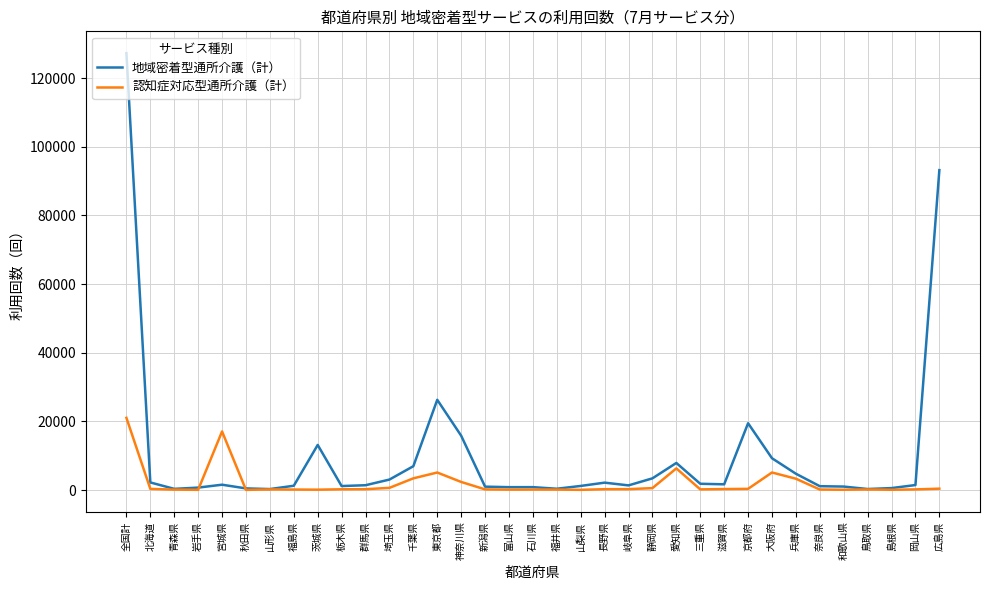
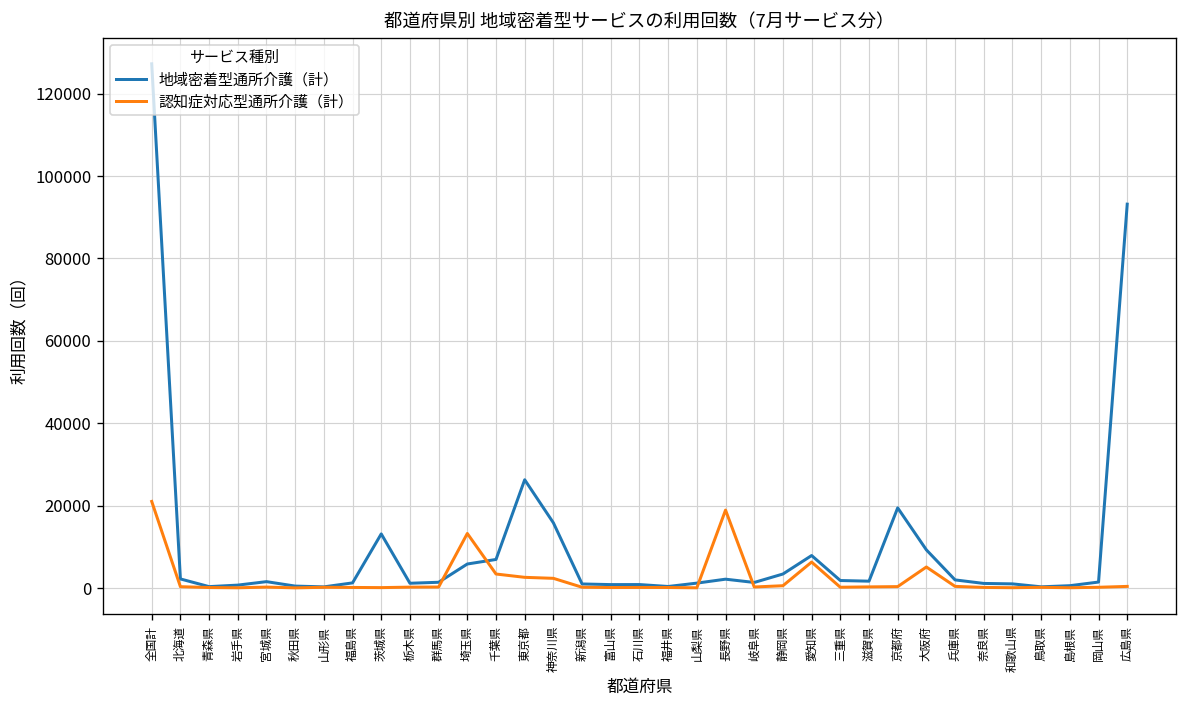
認知症対応型通所介護（計）, 宮城県: 17000 -> 0
地域密着型通所介護（計）, 埼玉県: 3000 -> 6000
認知症対応型通所介護（計）, 埼玉県: 1000 -> 13000
認知症対応型通所介護（計）, 東京都: 5000 -> 3000
認知症対応型通所介護（計）, 長野県: 0 -> 19000
地域密着型通所介護（計）, 兵庫県: 5000 -> 2000
認知症対応型通所介護（計）, 兵庫県: 3000 -> 0
